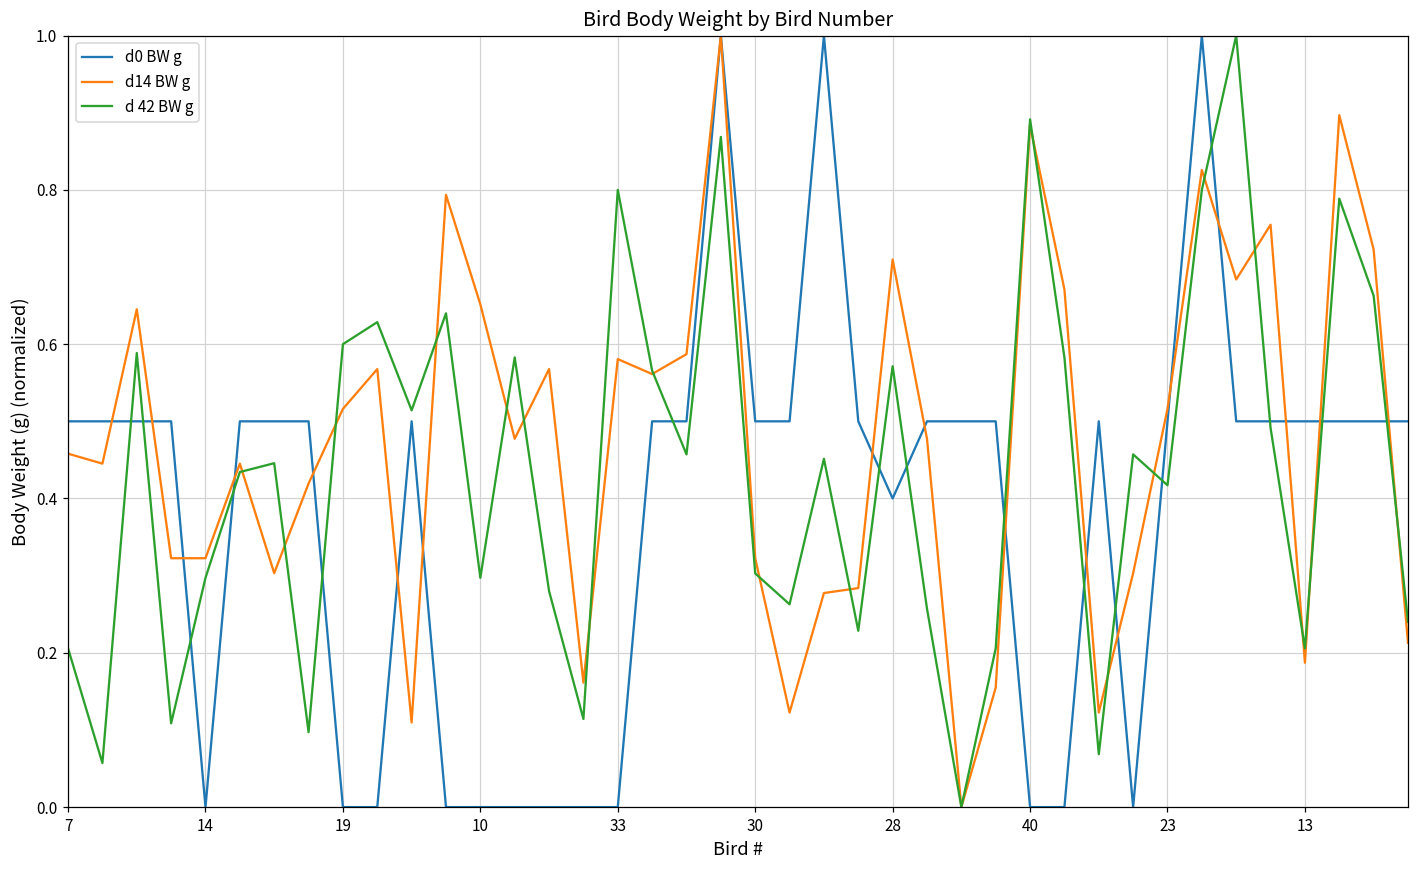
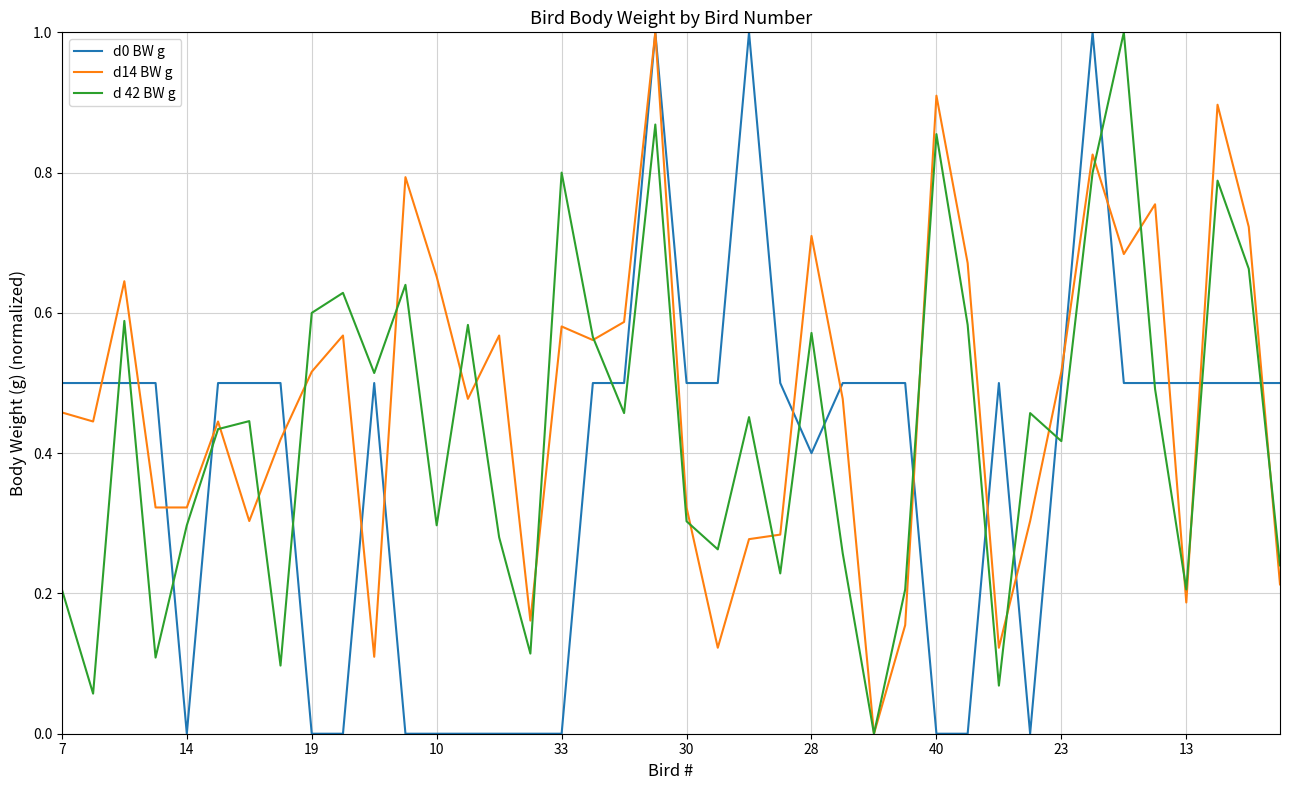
d14 BW g, 40: 0.88 -> 0.91
d 42 BW g, 40: 0.89 -> 0.85
